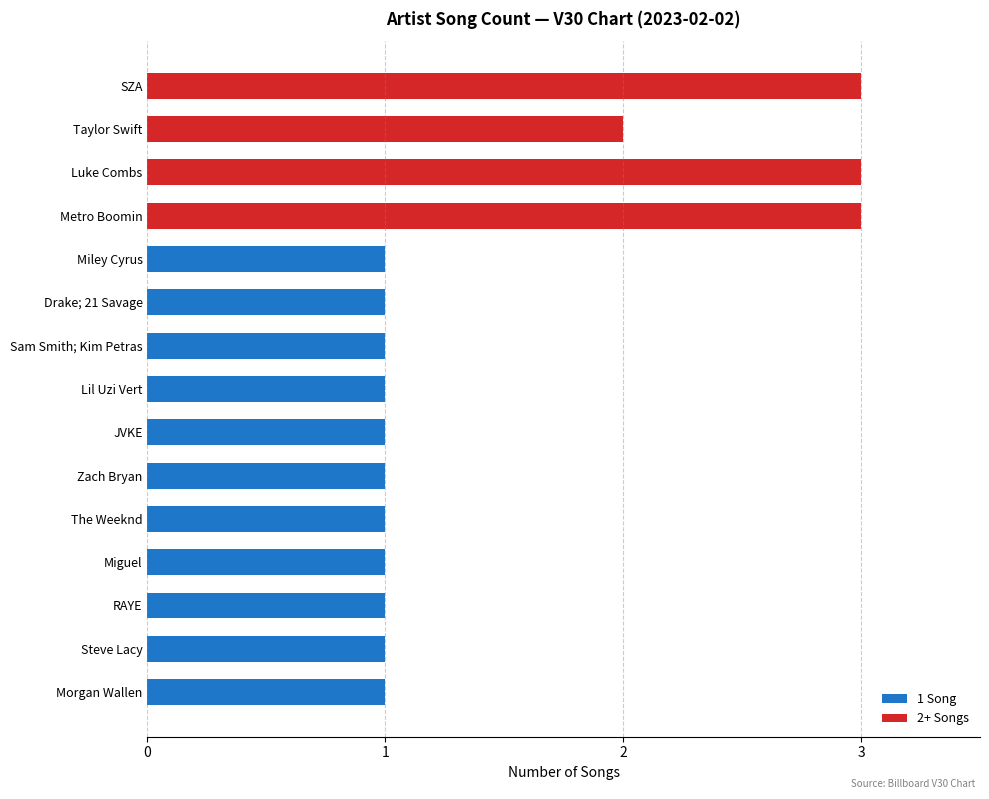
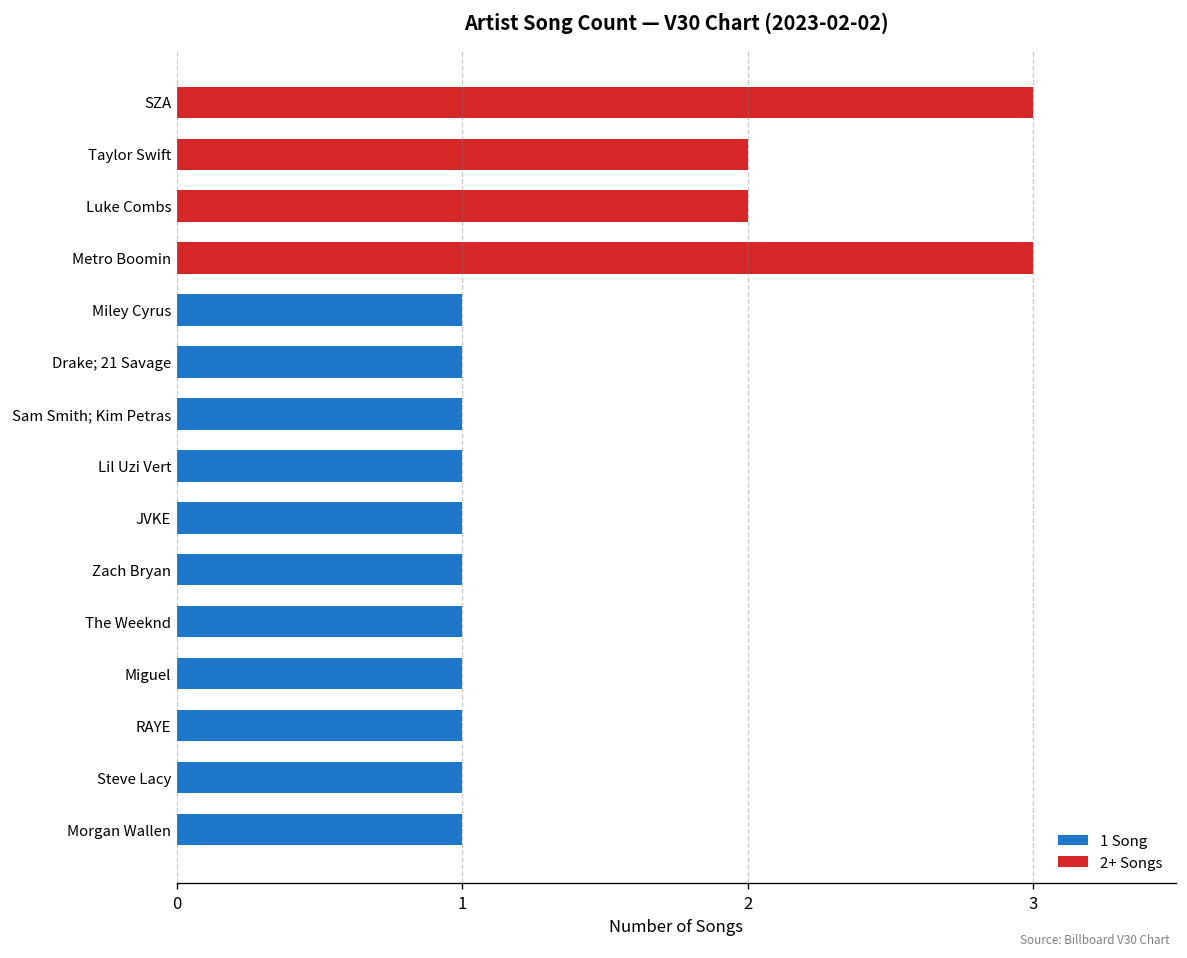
2+ Songs, Luke Combs: 3 -> 2
